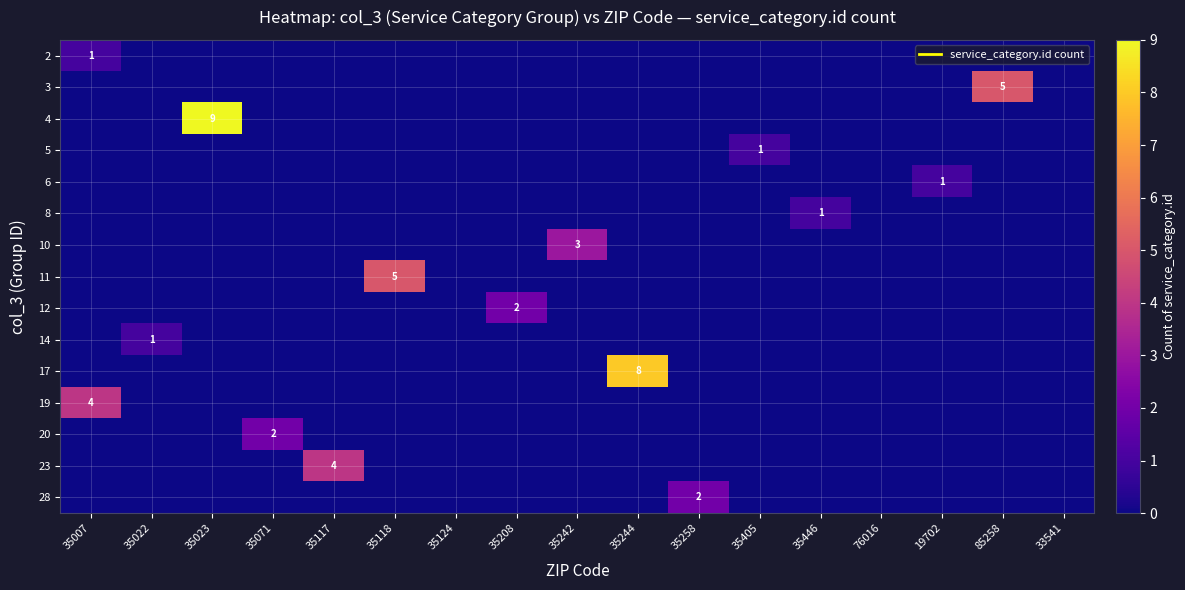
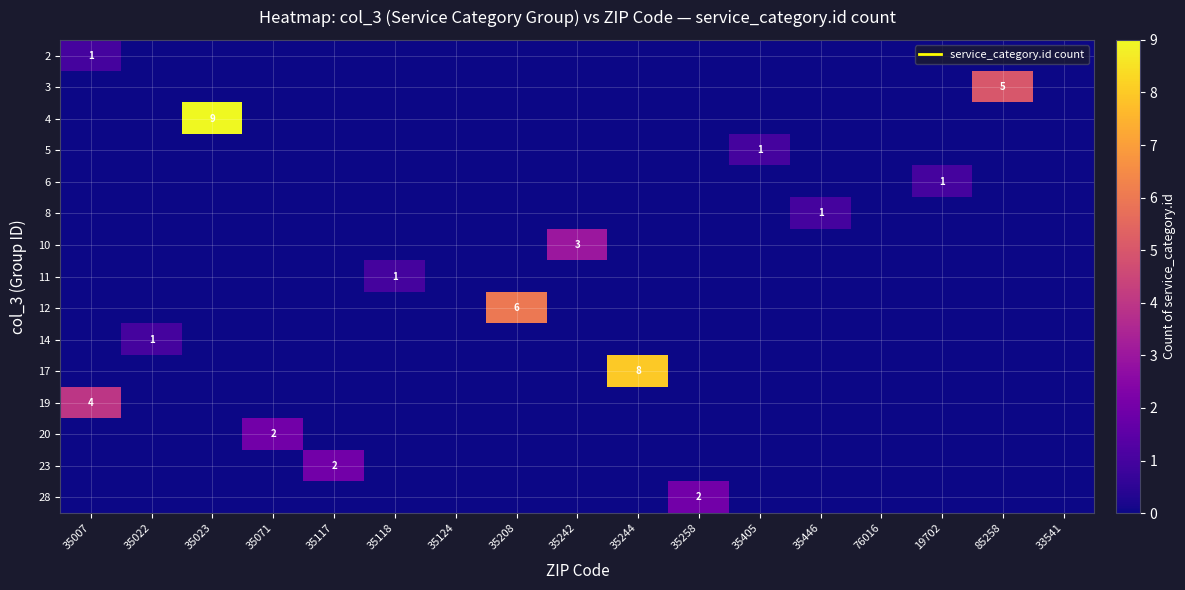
11, 35118: 5 -> 1
12, 35208: 2 -> 6
23, 35117: 4 -> 2
